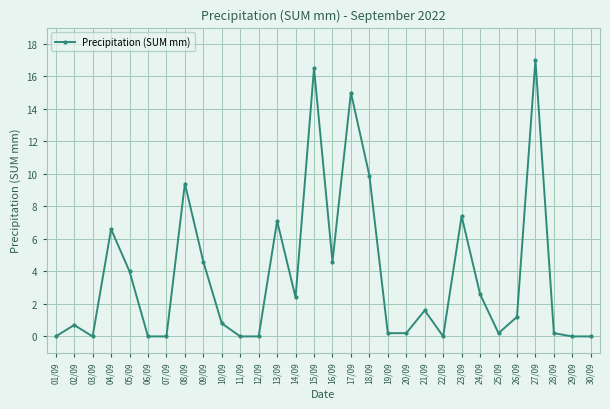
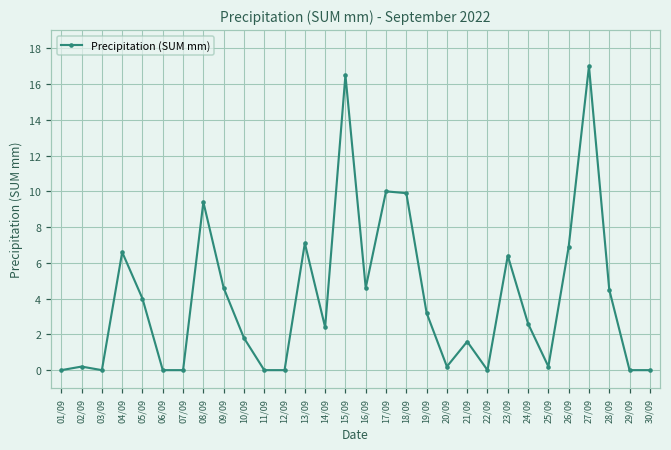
02/09: 0.7 -> 0.2
10/09: 0.8 -> 1.8
17/09: 15 -> 10
19/09: 0.2 -> 3.2
23/09: 7.4 -> 6.4
26/09: 1.2 -> 6.9
28/09: 0.2 -> 4.5
